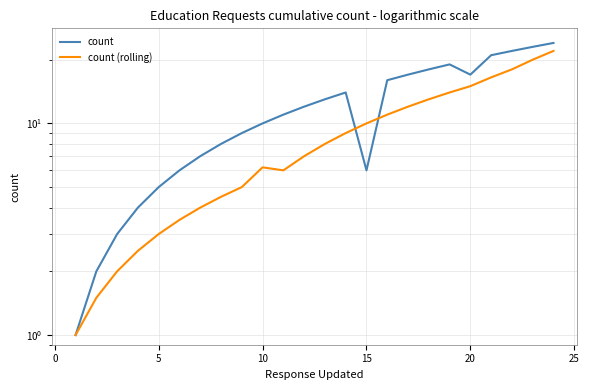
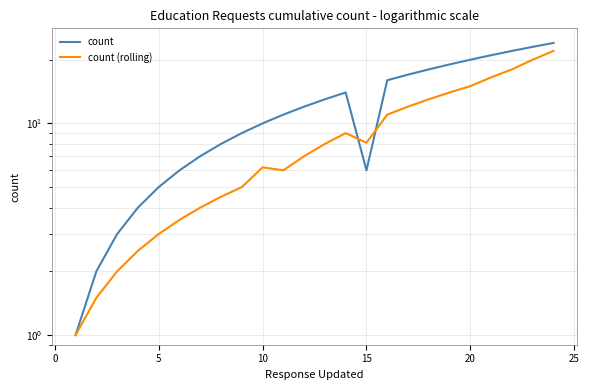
count (rolling), 15: 10 -> 8.1
count, 20: 17 -> 20
